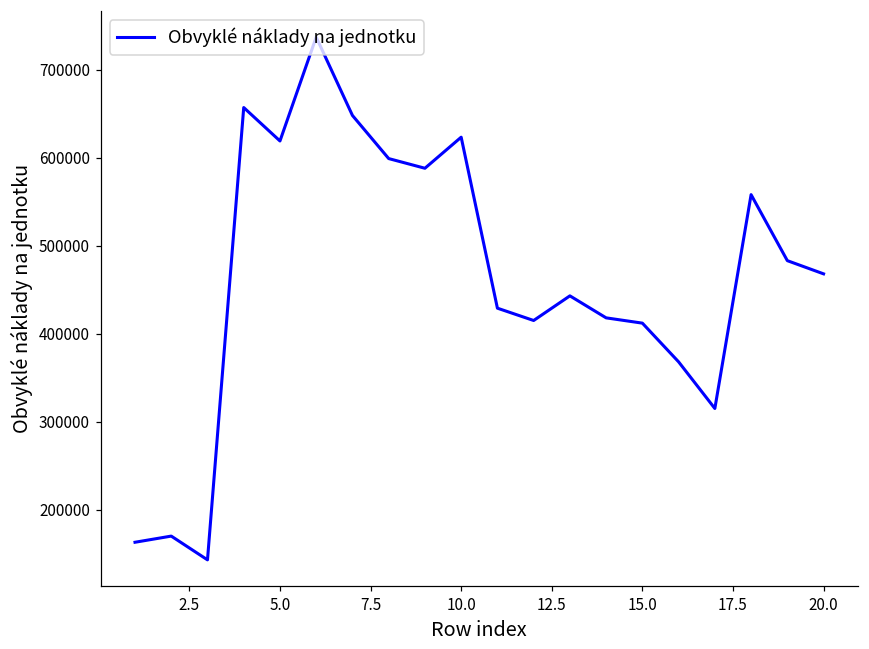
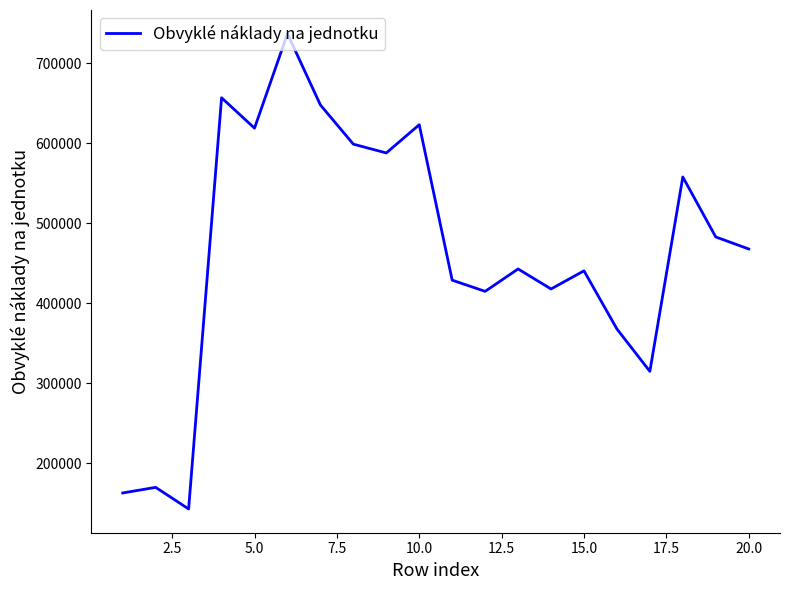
15.0: 410000 -> 440000
